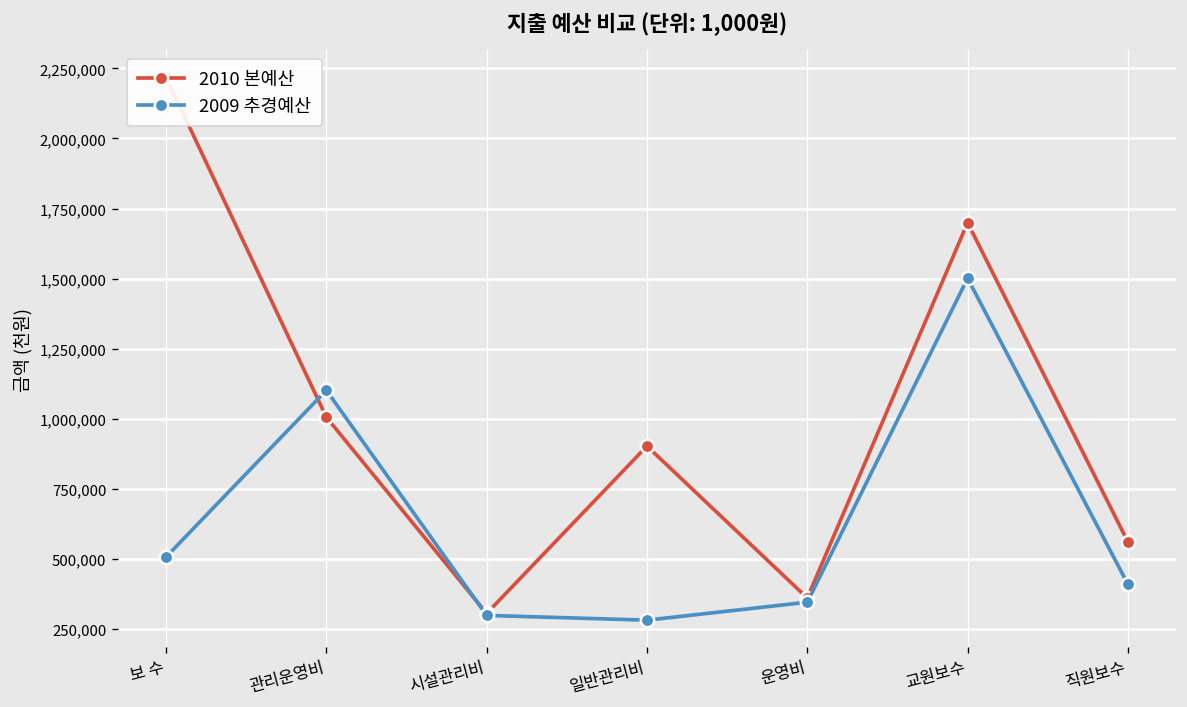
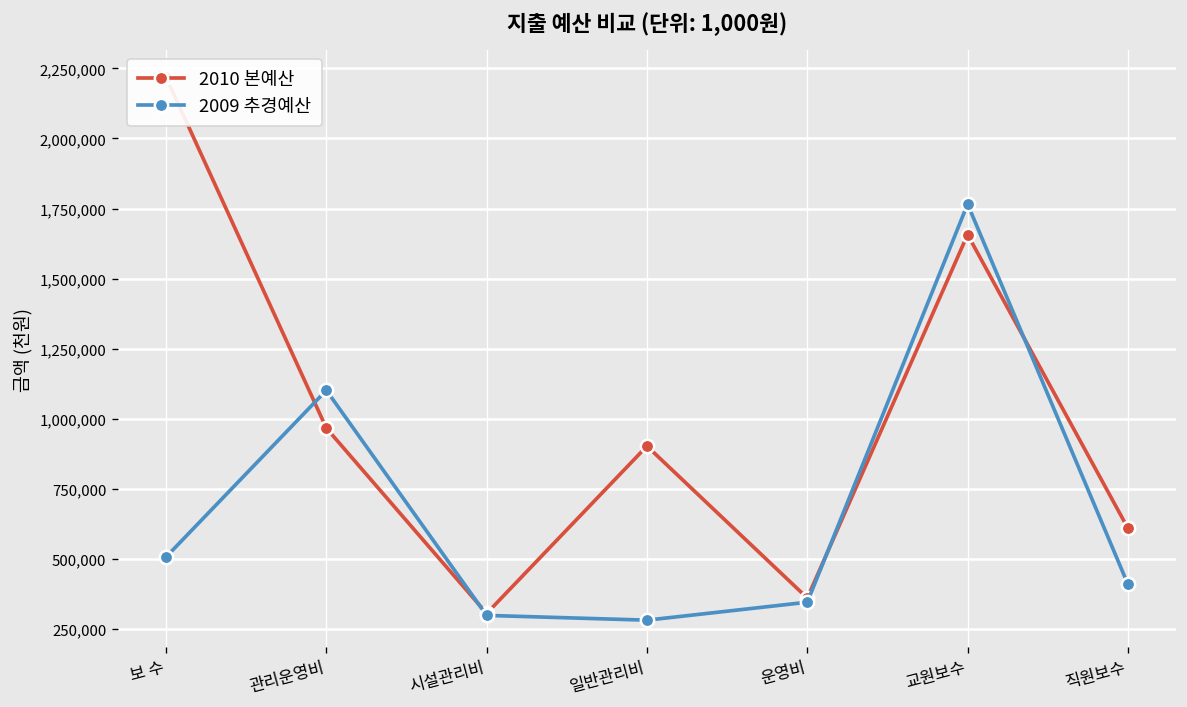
2010 본예산, 관리운영비: 1,010,000 -> 970,000
2010 본예산, 교원보수: 1,700,000 -> 1,660,000
2009 추경예산, 교원보수: 1,500,000 -> 1,770,000
2010 본예산, 직원보수: 560,000 -> 610,000
